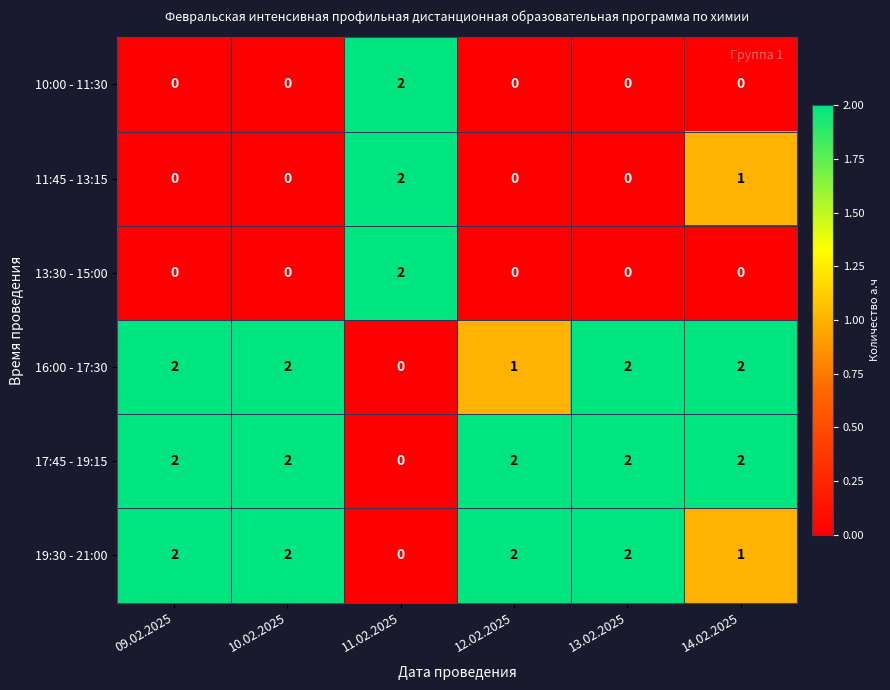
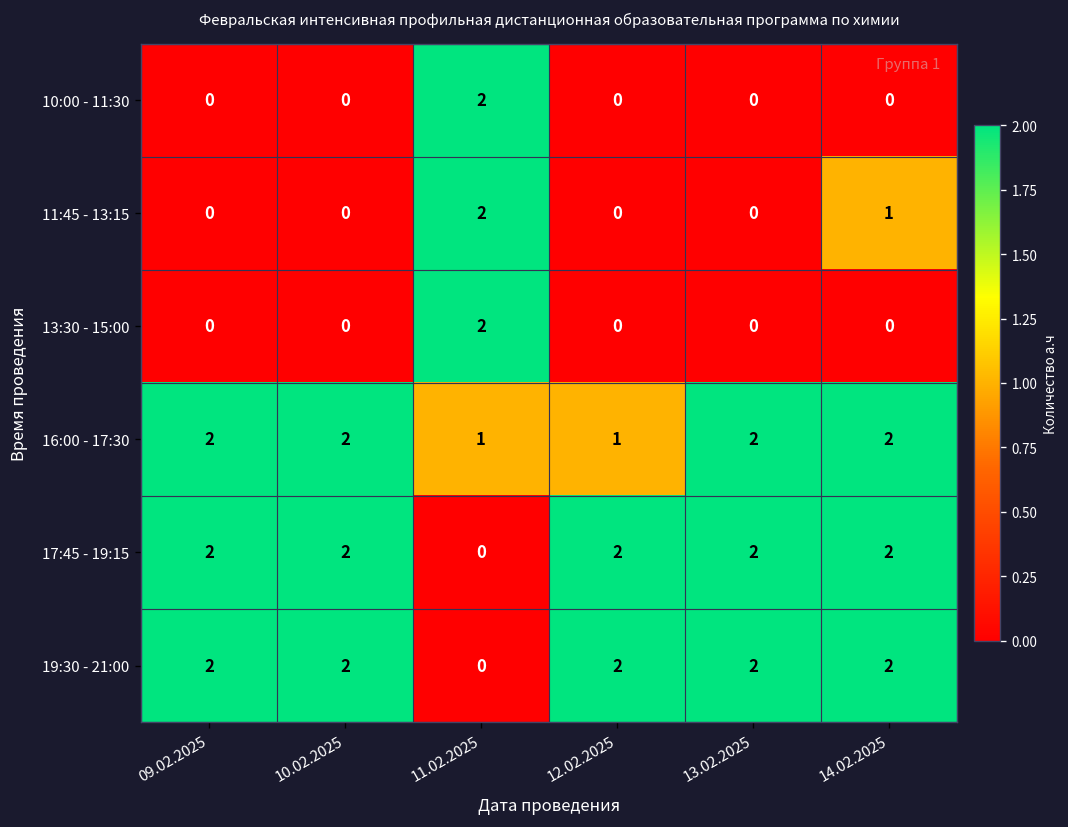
16:00 - 17:30, 11.02.2025: 0 -> 1
19:30 - 21:00, 14.02.2025: 1 -> 2
